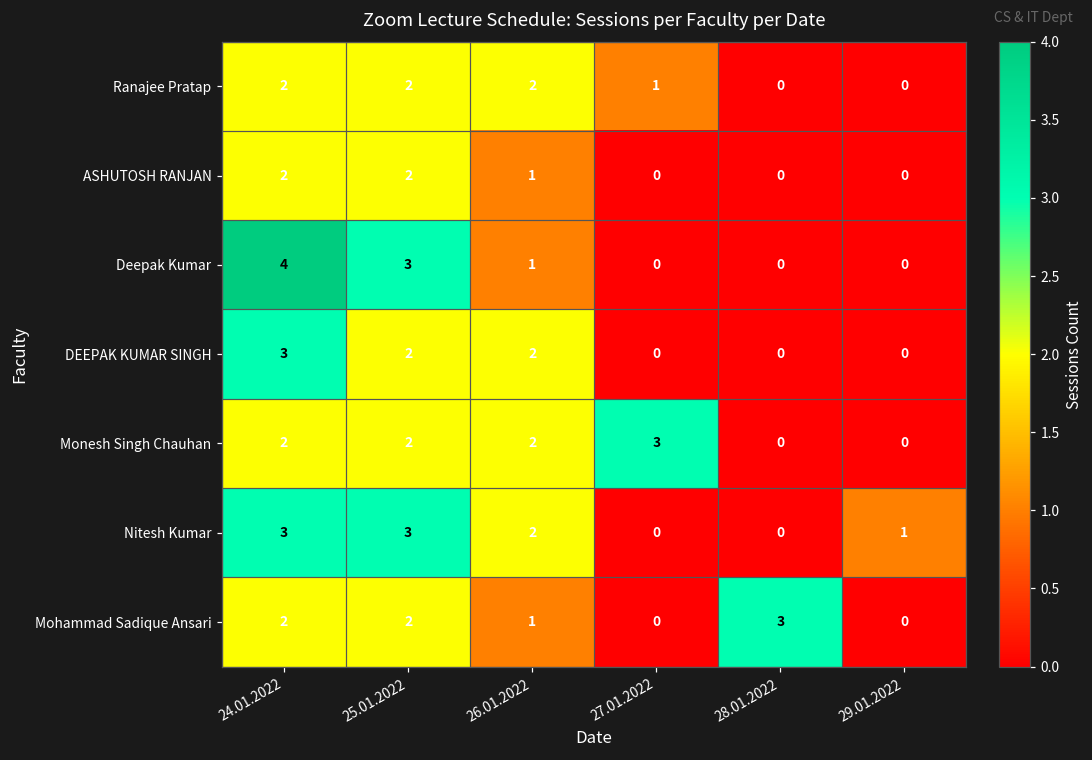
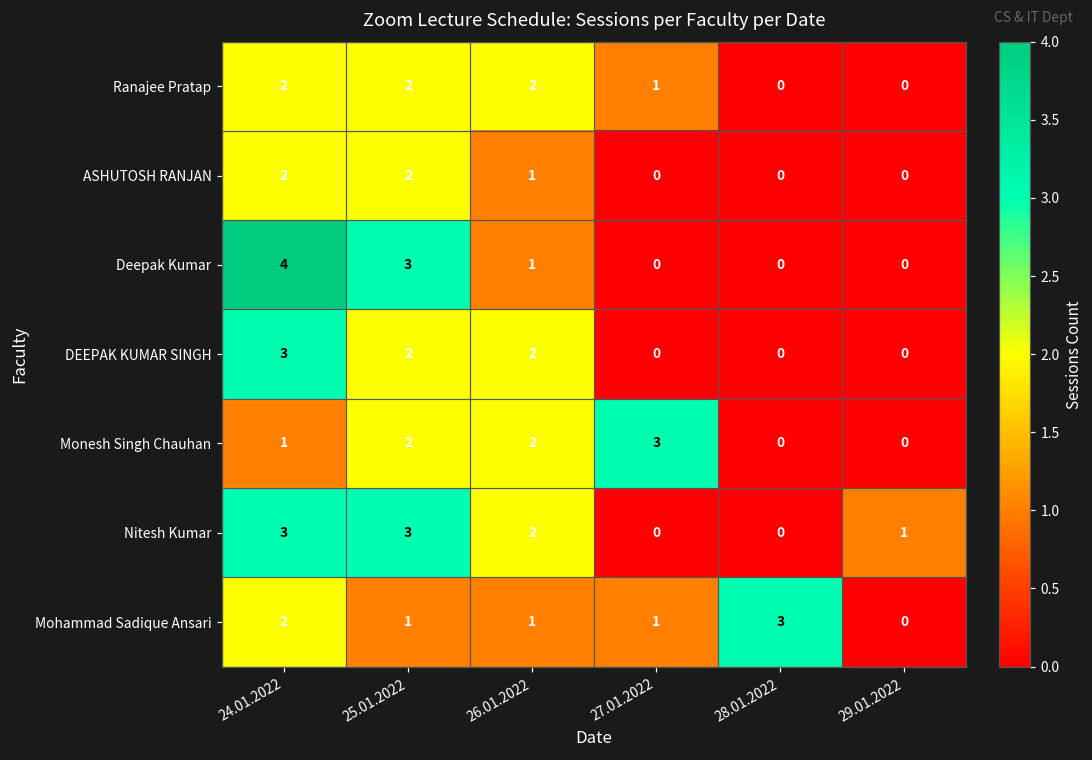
Monesh Singh Chauhan, 24.01.2022: 2 -> 1
Mohammad Sadique Ansari, 25.01.2022: 2 -> 1
Mohammad Sadique Ansari, 27.01.2022: 0 -> 1
